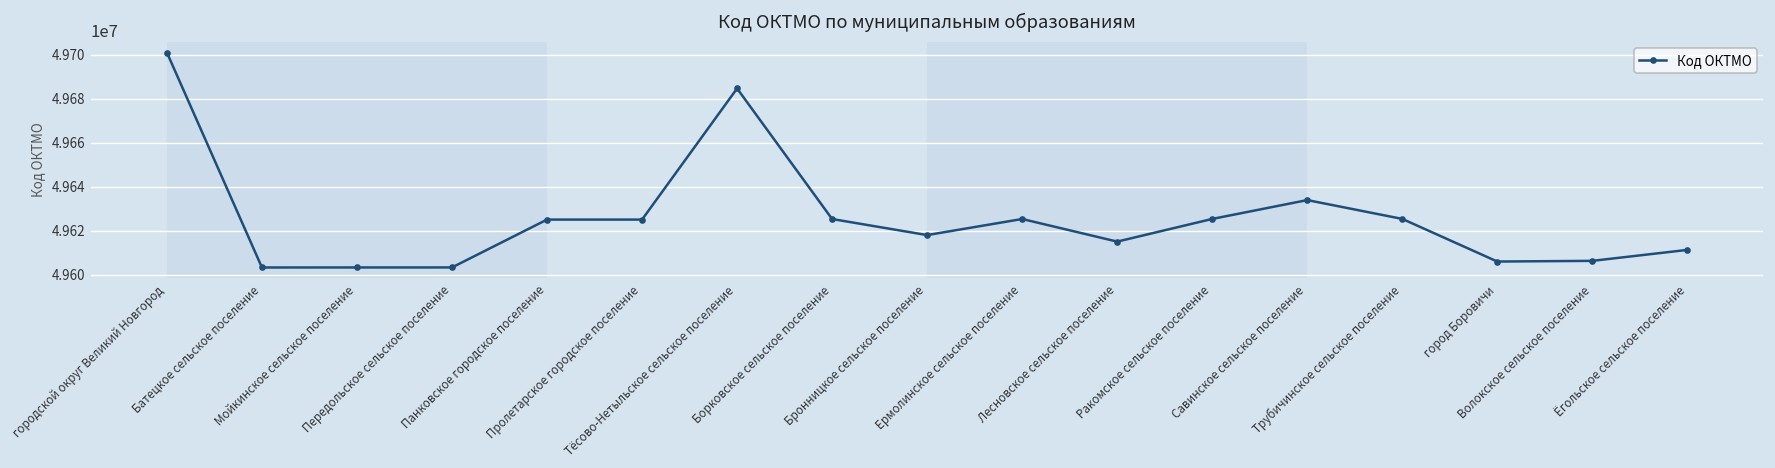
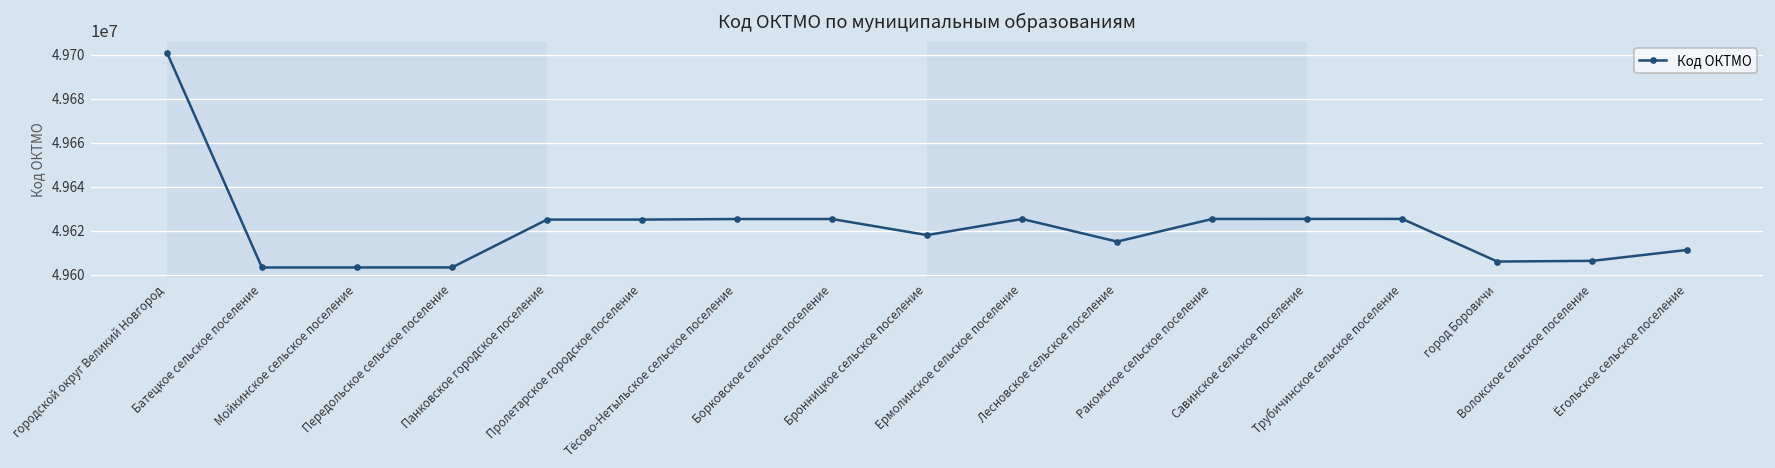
Тёсово-Нетыльское сельское поселение: 49685000 -> 49625000
Савинское сельское поселение: 49634000 -> 49625000
